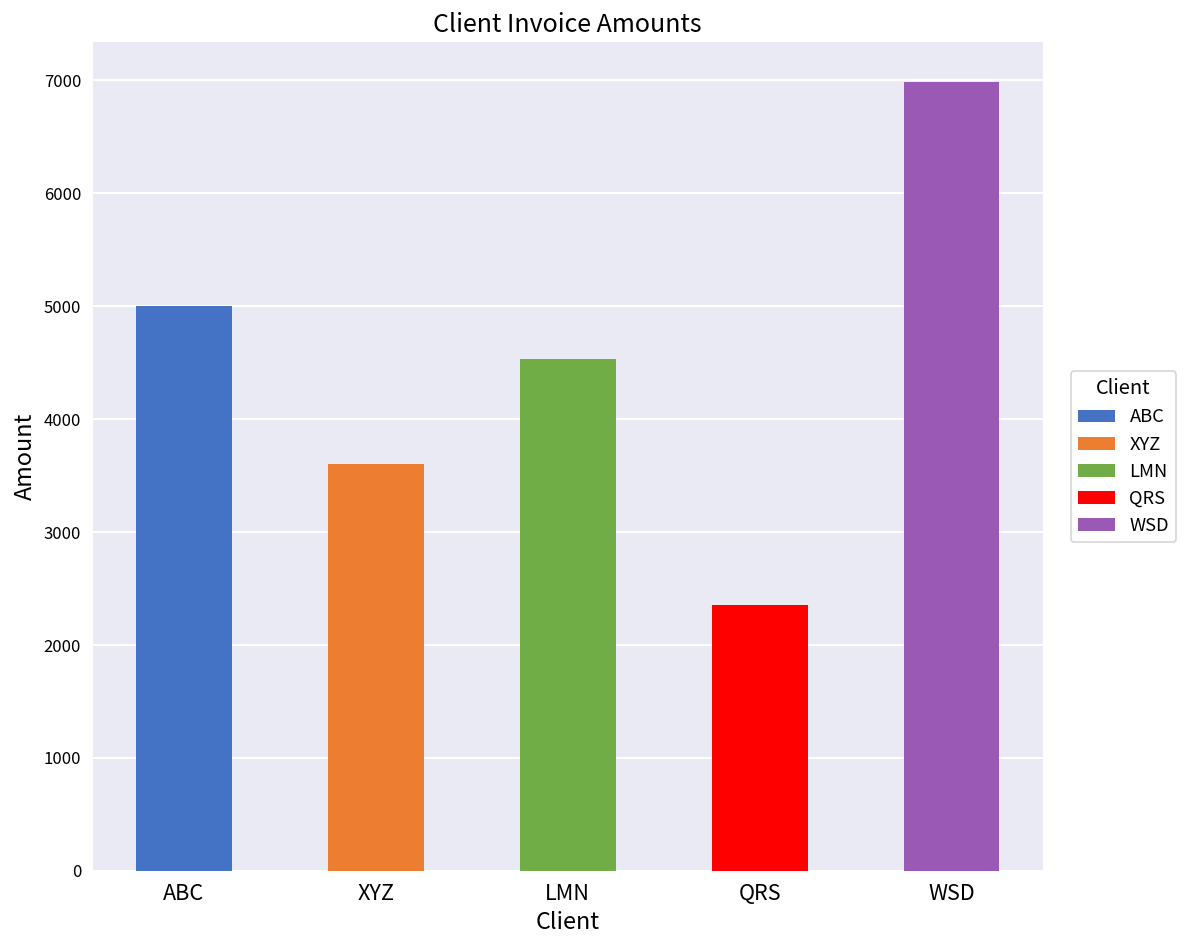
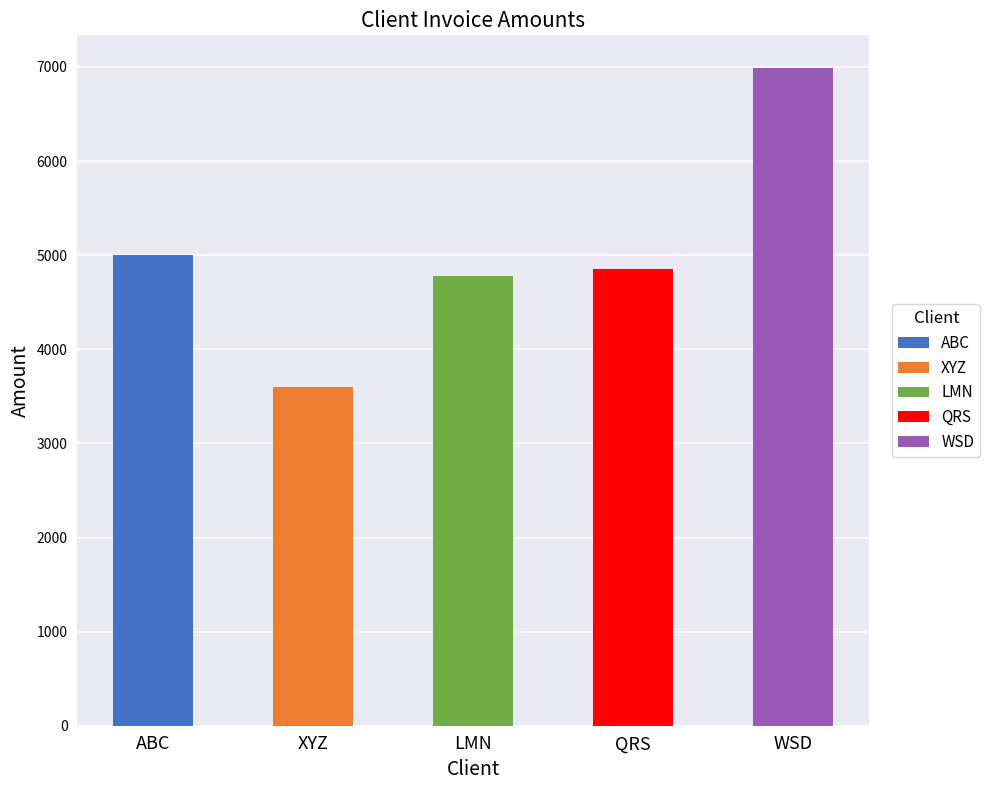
LMN, LMN: 4500 -> 4800
QRS, QRS: 2400 -> 4900
